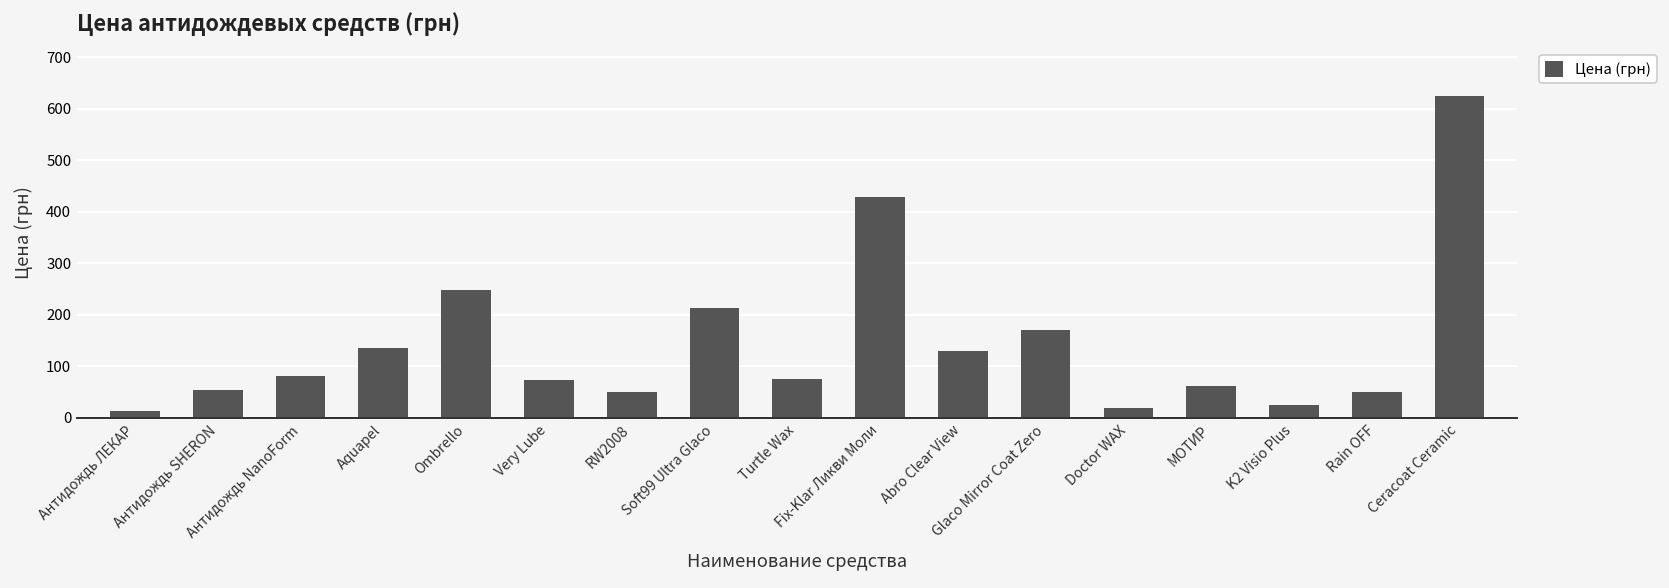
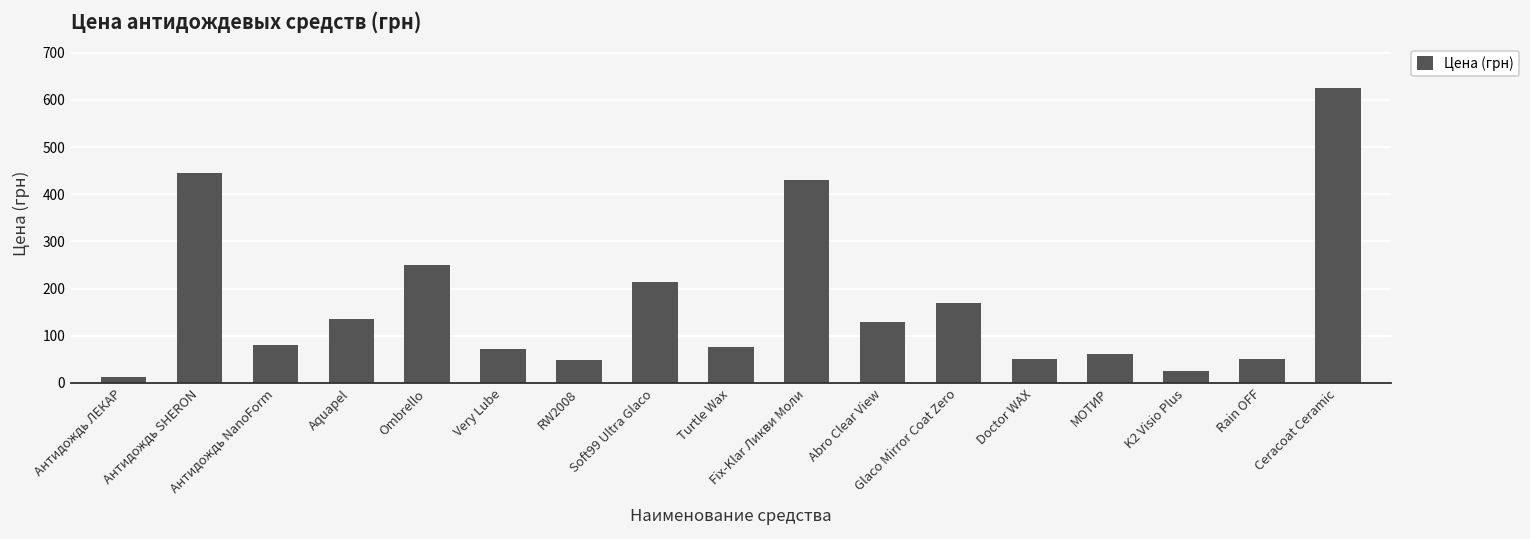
Антидождь SHERON: 50 -> 450
Doctor WAX: 20 -> 50
